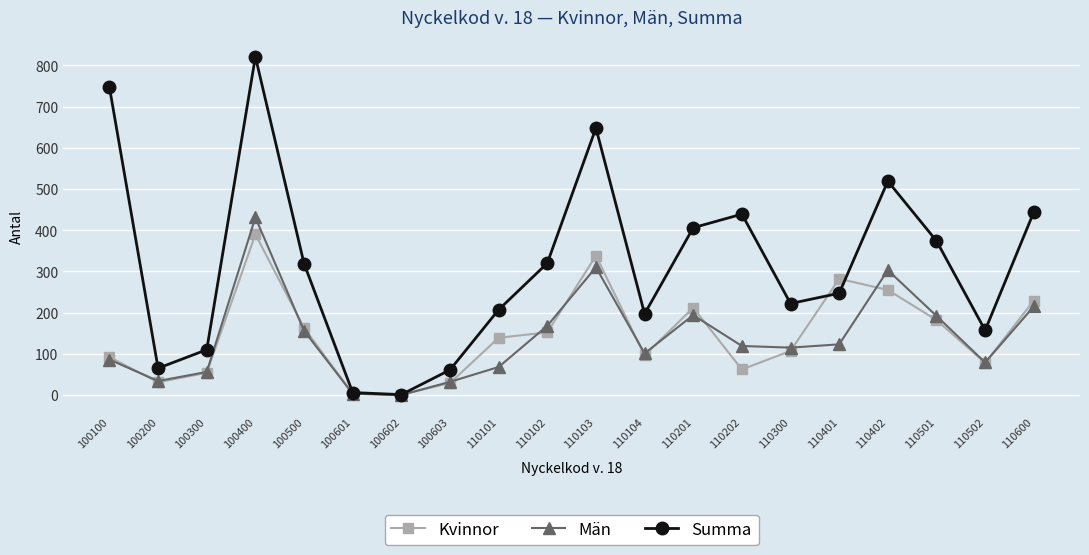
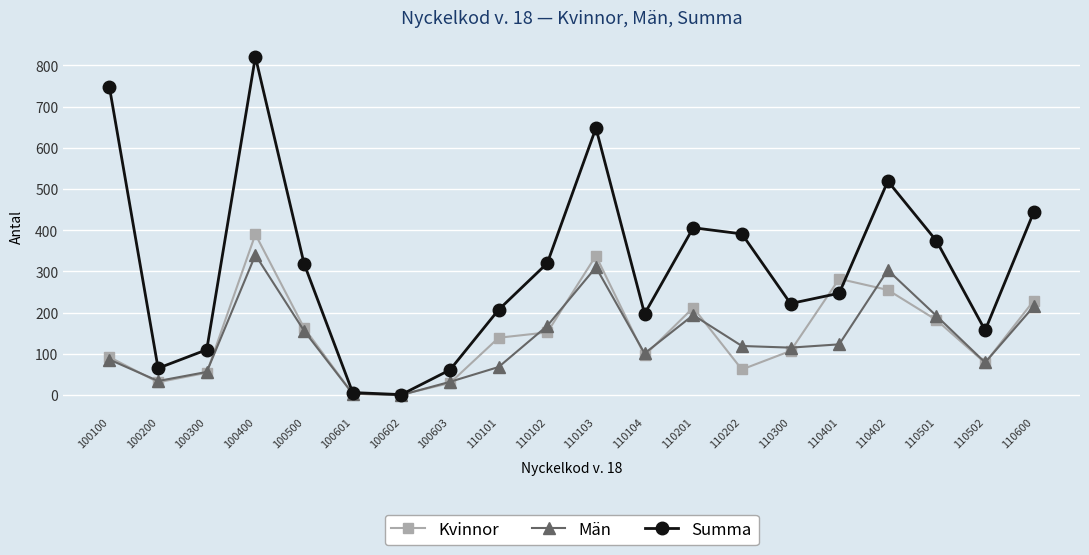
Män, 100400: 430 -> 340
Summa, 110202: 440 -> 390
